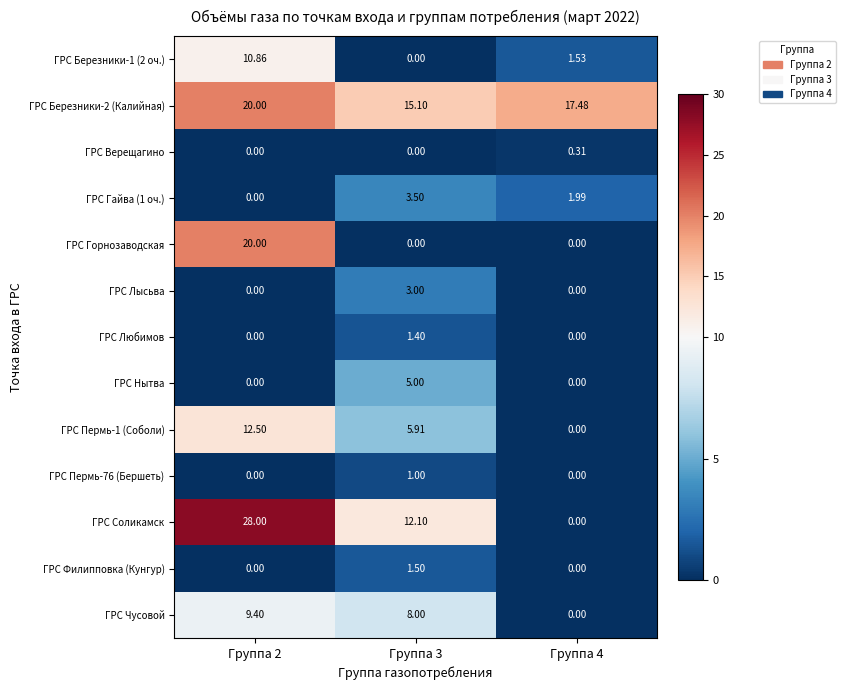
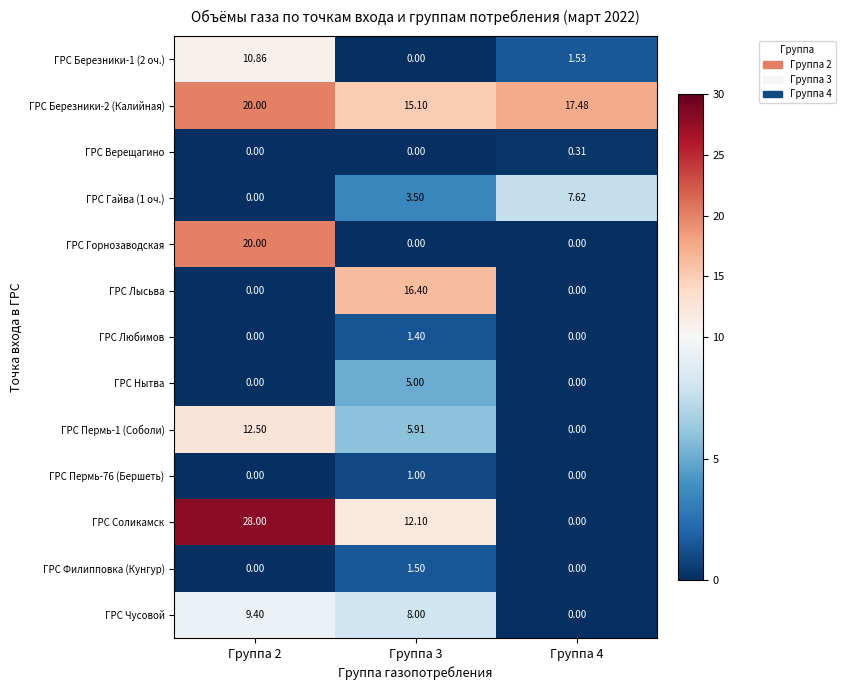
ГРС Гайва (1 оч.), Группа 4: 1.99 -> 7.62
ГРС Лысьва, Группа 3: 3.00 -> 16.40
